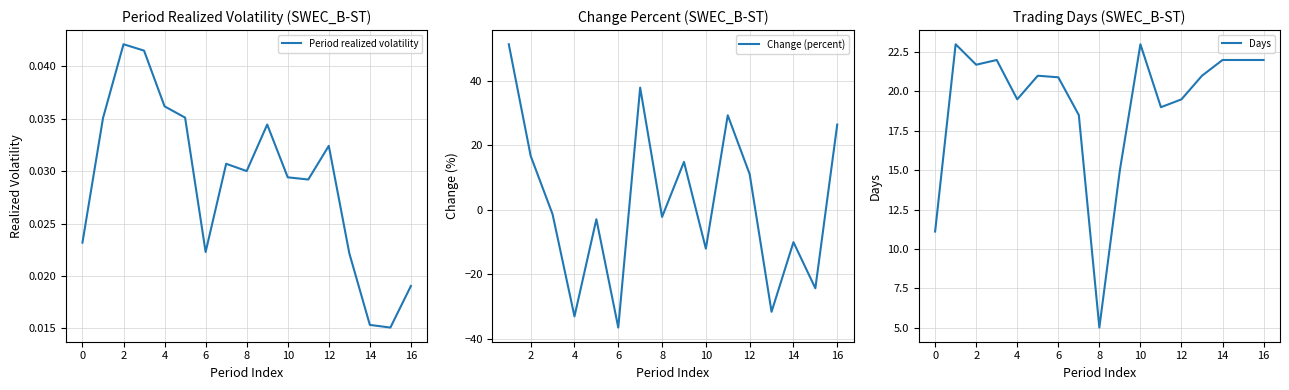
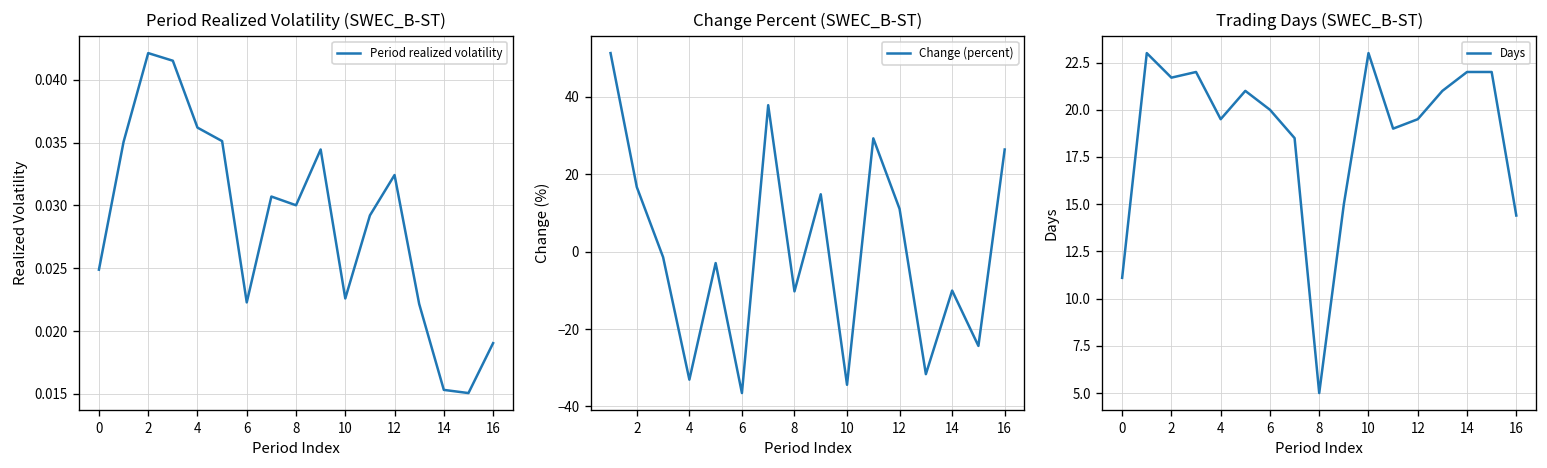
Period Realized Volatility (SWEC_B-ST), 0: 0.0232 -> 0.0249
Period Realized Volatility (SWEC_B-ST), 10: 0.0294 -> 0.0226
Change Percent (SWEC_B-ST), 8: -2 -> -10
Change Percent (SWEC_B-ST), 10: -12 -> -34
Trading Days (SWEC_B-ST), 6: 20.9 -> 20.0
Trading Days (SWEC_B-ST), 16: 22.0 -> 14.4
